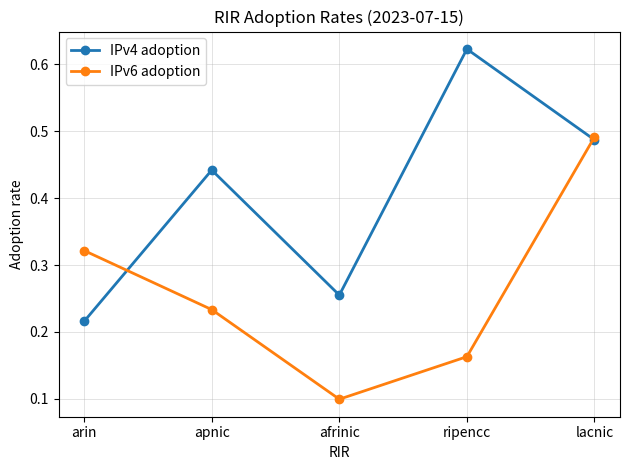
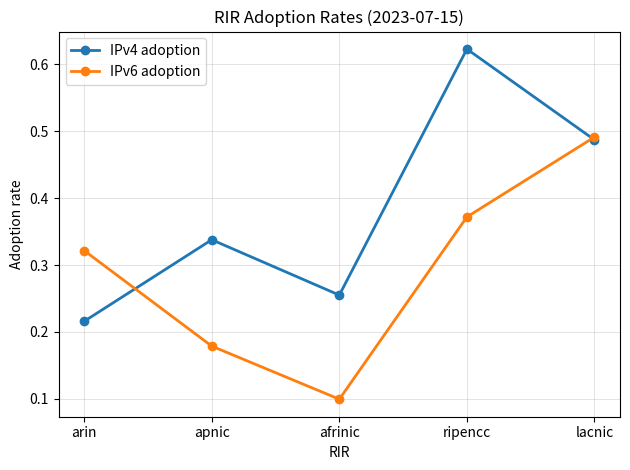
IPv4 adoption, apnic: 0.44 -> 0.34
IPv6 adoption, apnic: 0.23 -> 0.18
IPv6 adoption, ripencc: 0.16 -> 0.37
